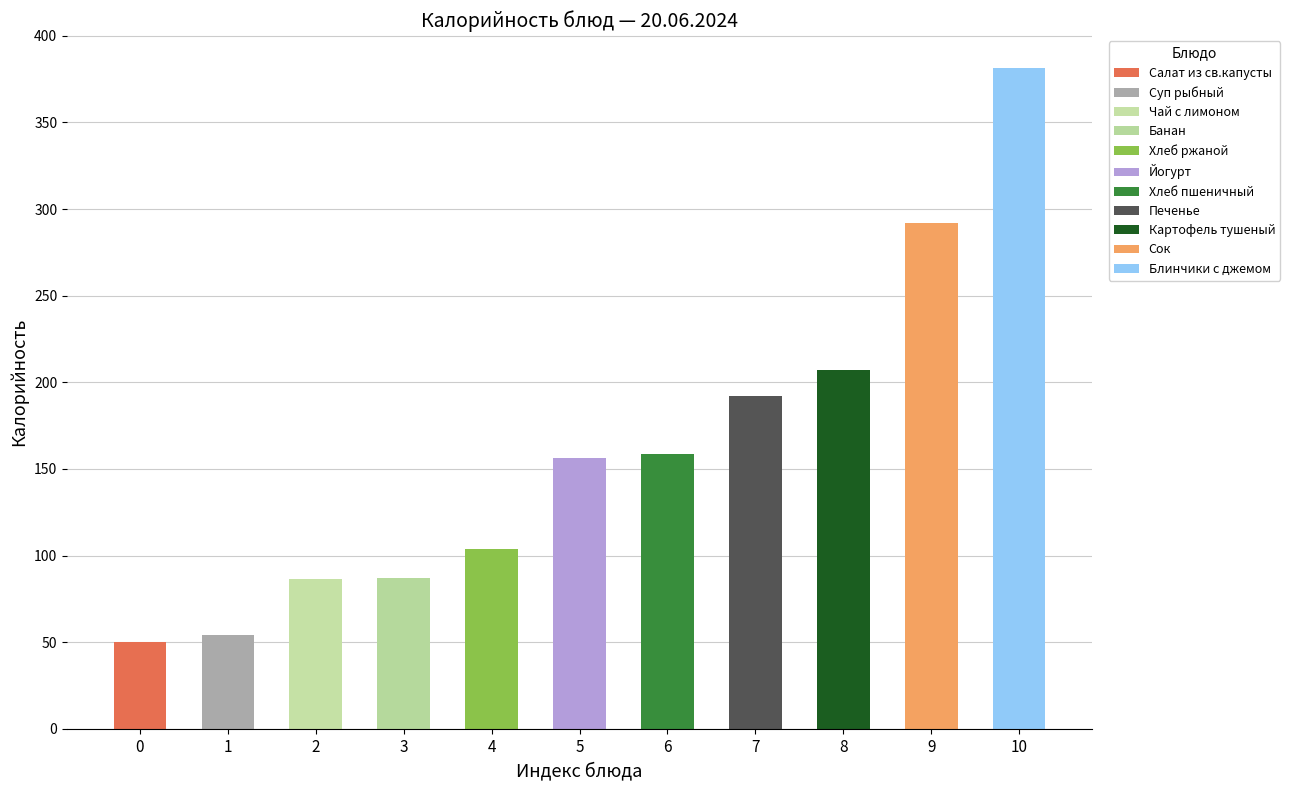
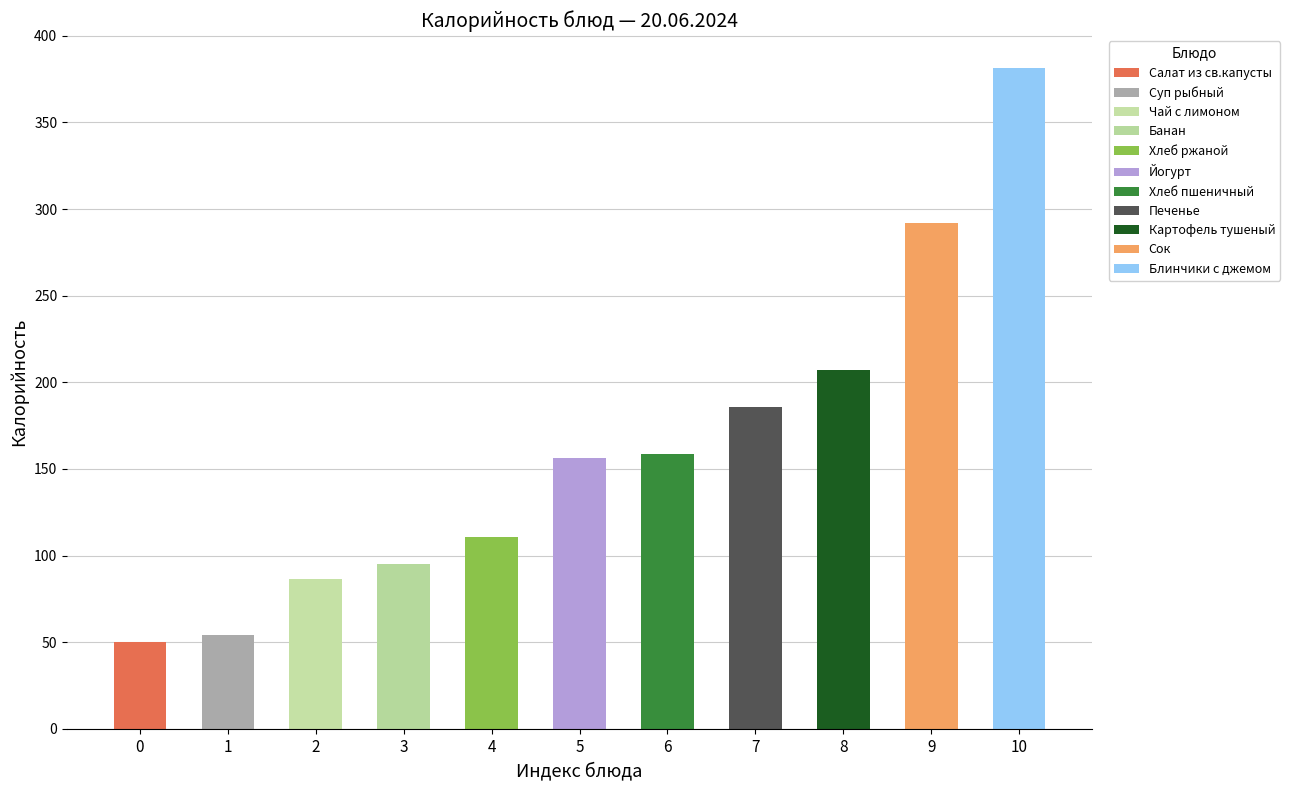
3: 87 -> 95
4: 104 -> 111
7: 192 -> 186
